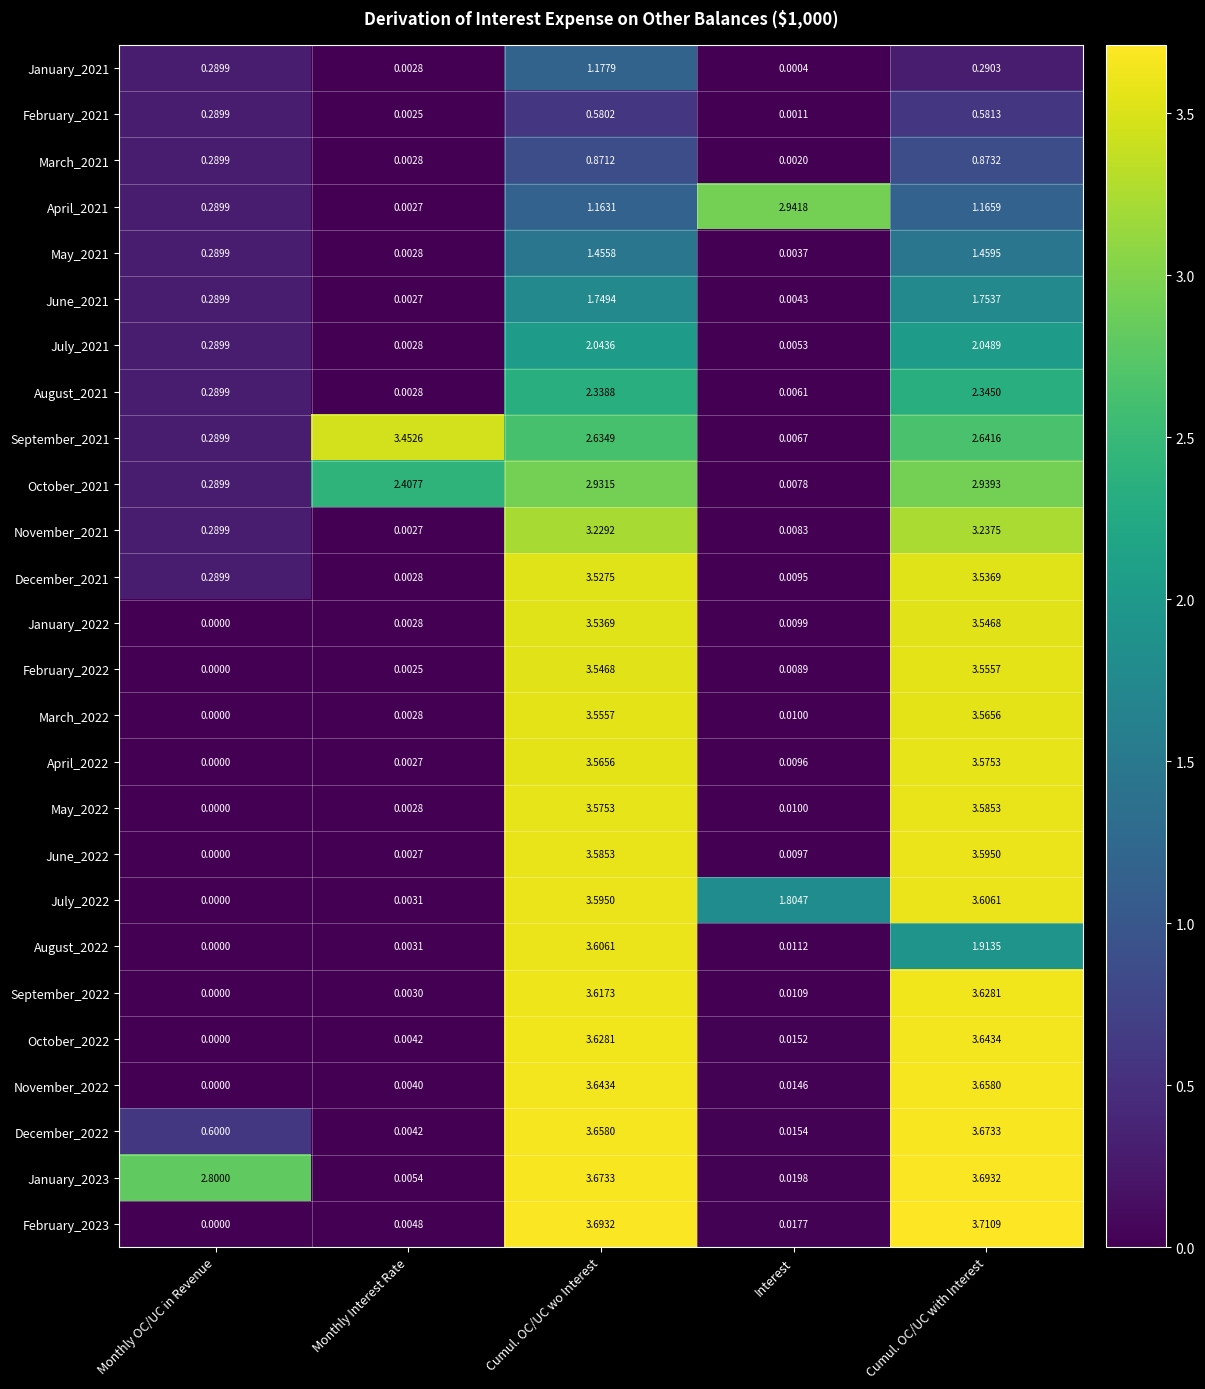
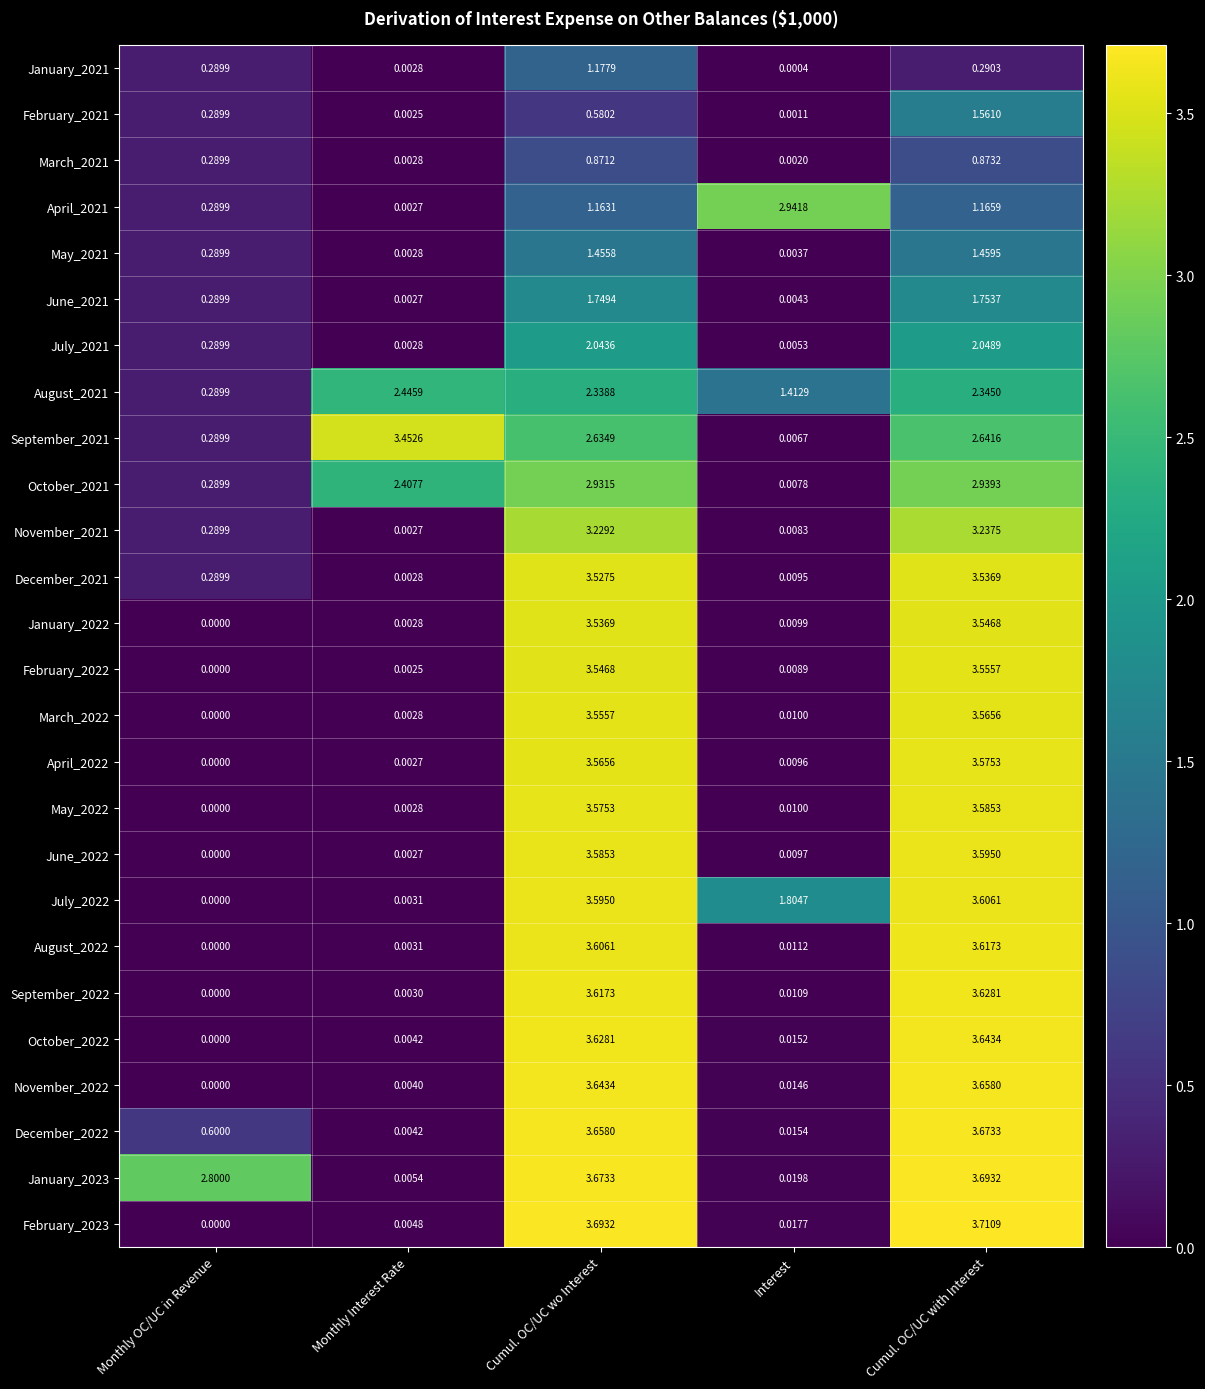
February_2021, Cumul. OC/UC with Interest: 0.5813 -> 1.5610
August_2021, Monthly Interest Rate: 0.0028 -> 2.4459
August_2021, Interest: 0.0061 -> 1.4129
August_2022, Cumul. OC/UC with Interest: 1.9135 -> 3.6173
